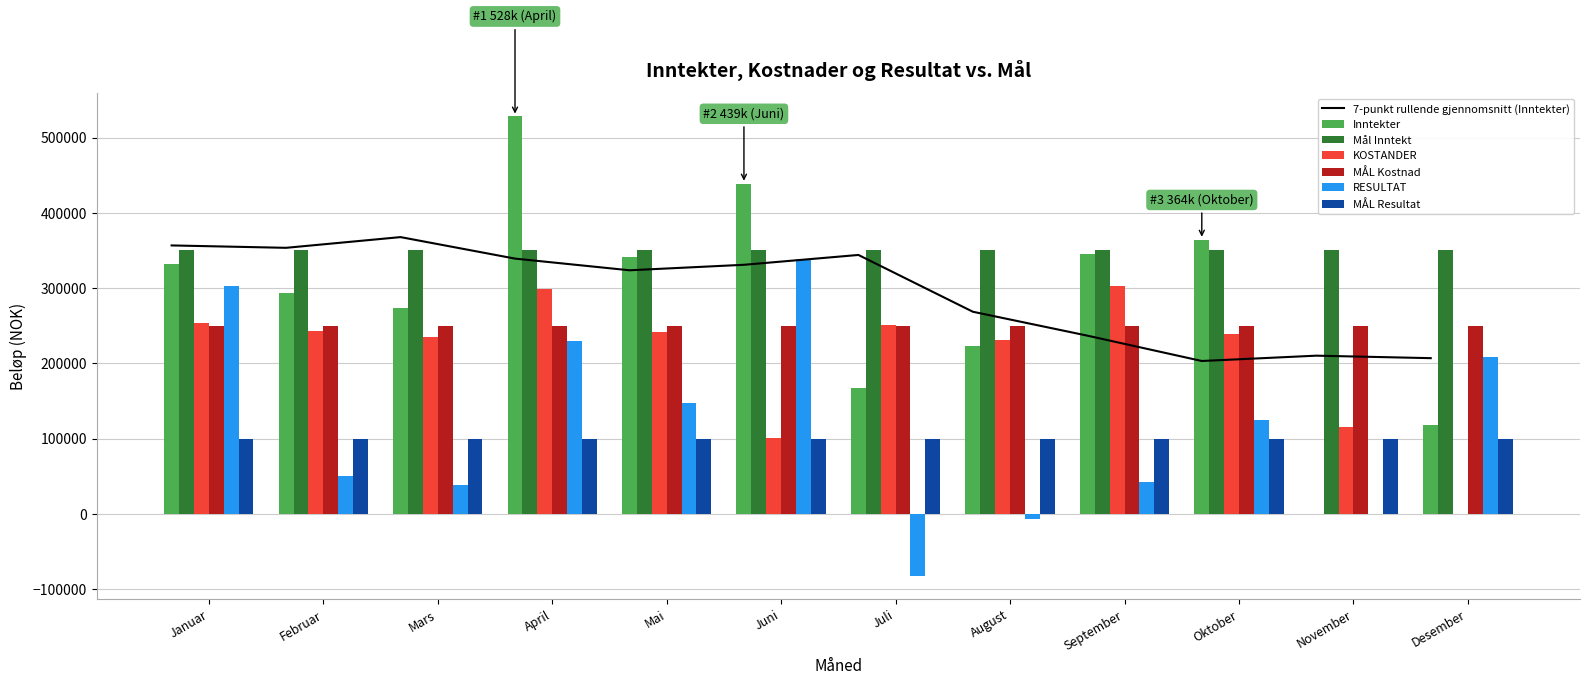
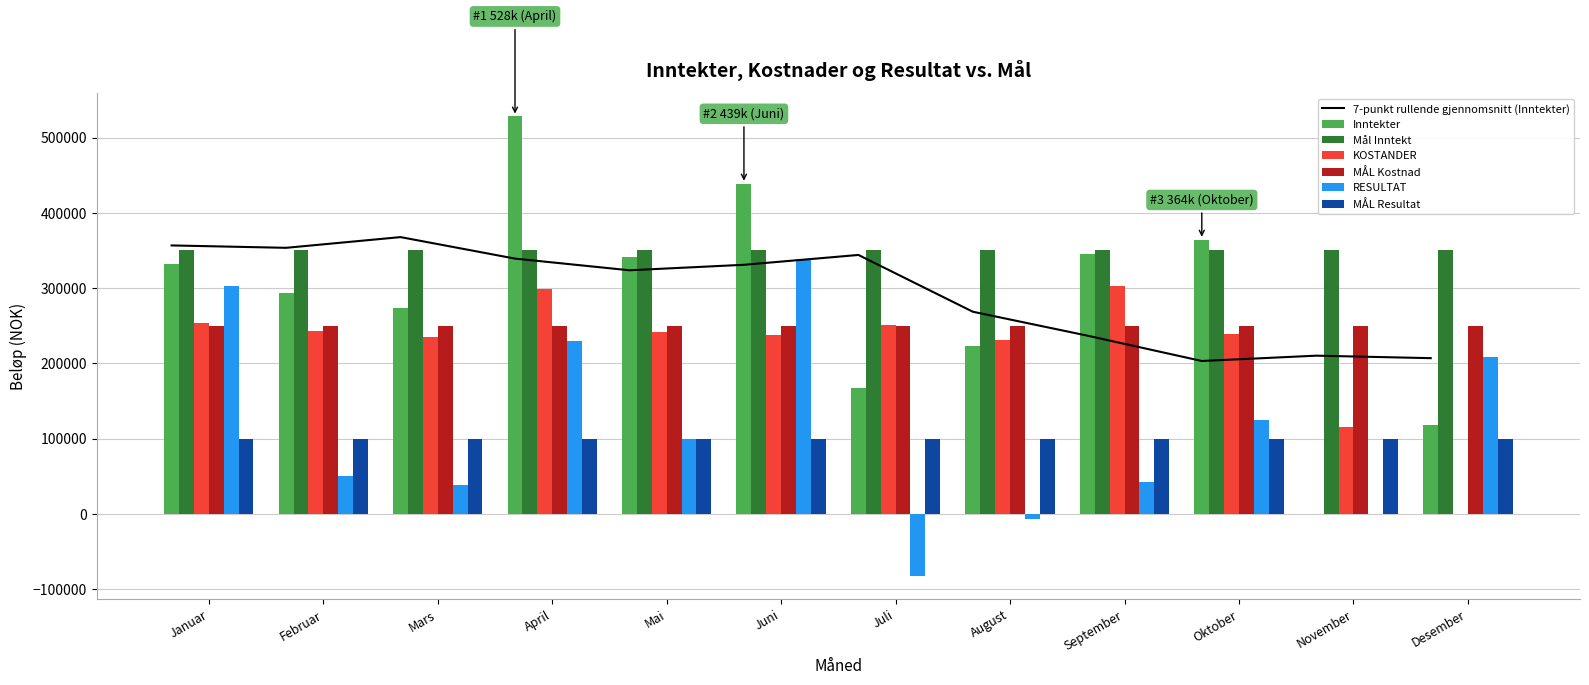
RESULTAT, Mai: 150000 -> 100000
KOSTANDER, Juni: 100000 -> 240000
